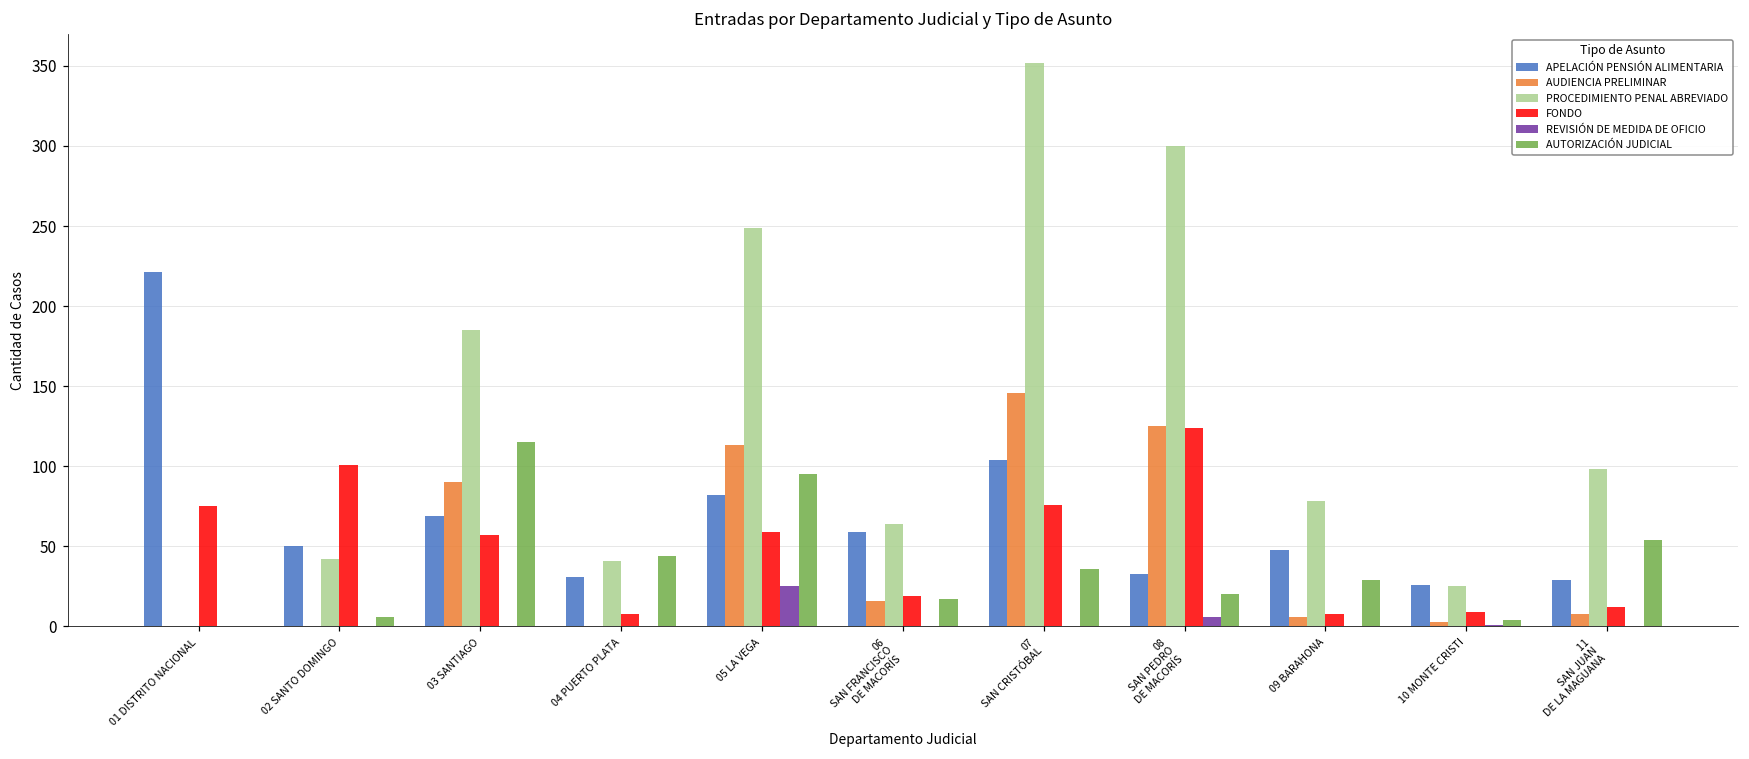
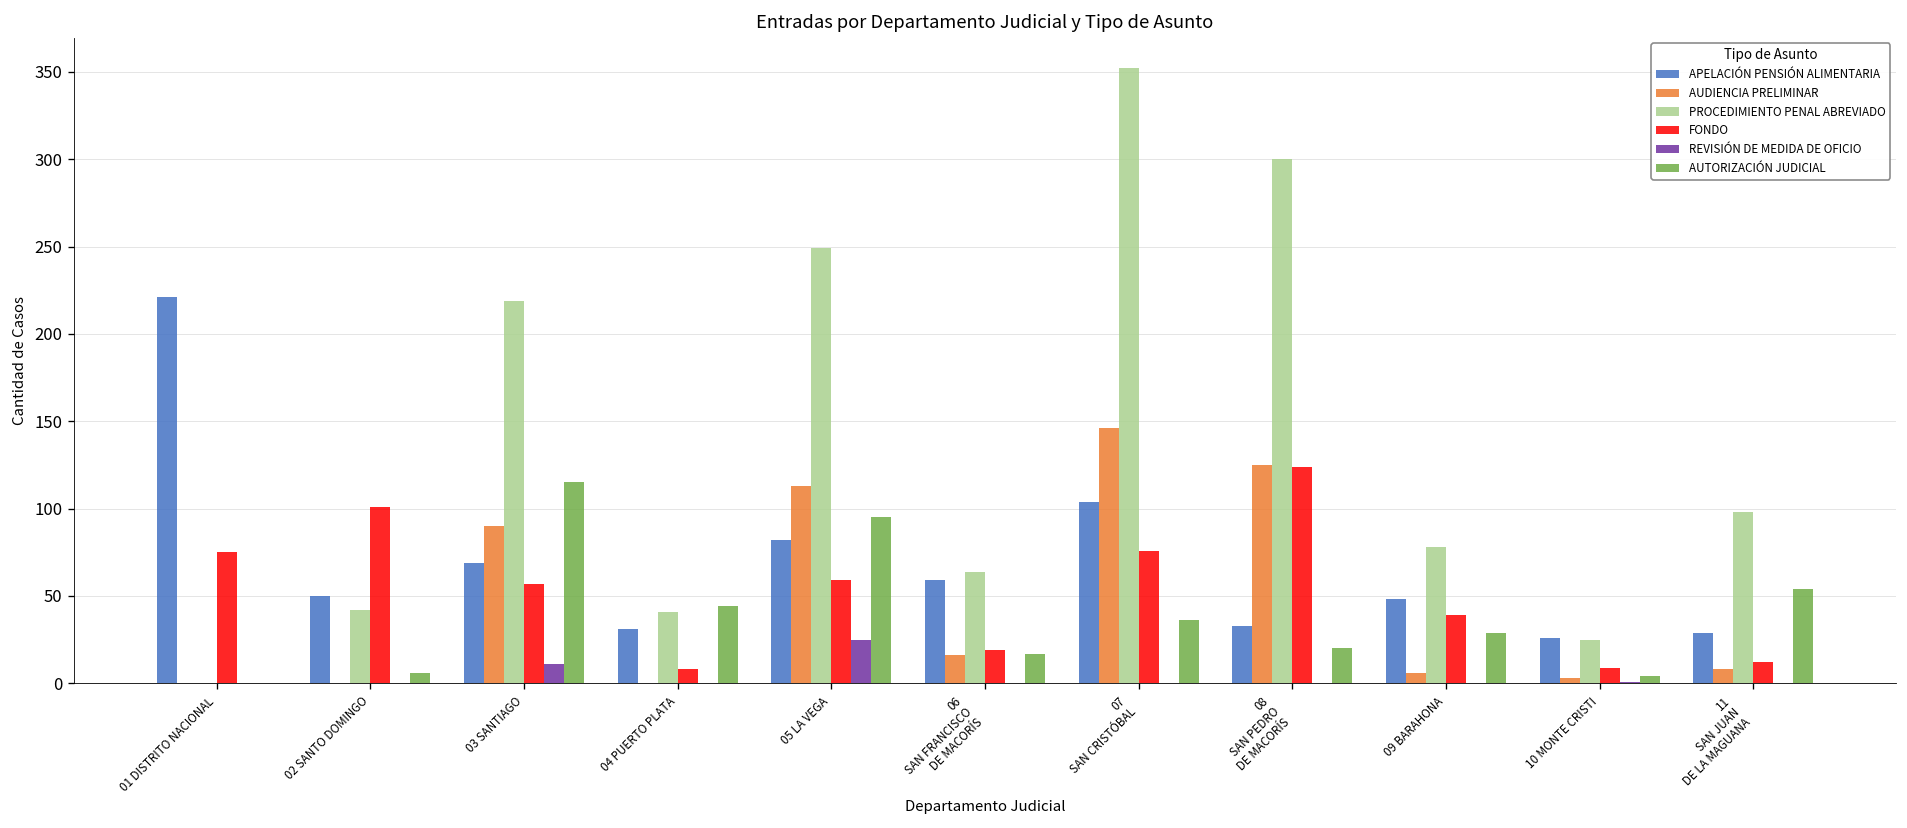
PROCEDIMIENTO PENAL ABREVIADO, 03 SANTIAGO: 185 -> 219
REVISIÓN DE MEDIDA DE OFICIO, 03 SANTIAGO: 0 -> 11
REVISIÓN DE MEDIDA DE OFICIO, 08 SAN PEDRO DE MACORÍS: 6 -> 0
FONDO, 09 BARAHONA: 8 -> 39
